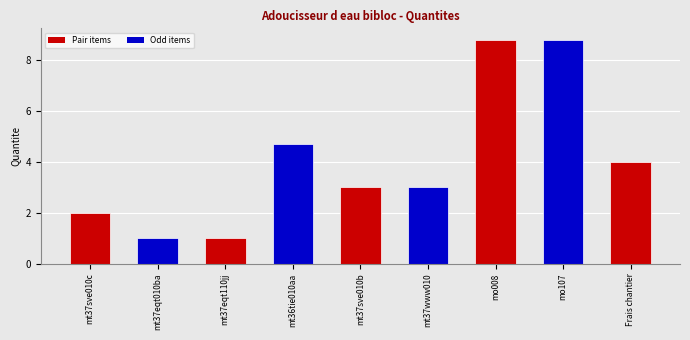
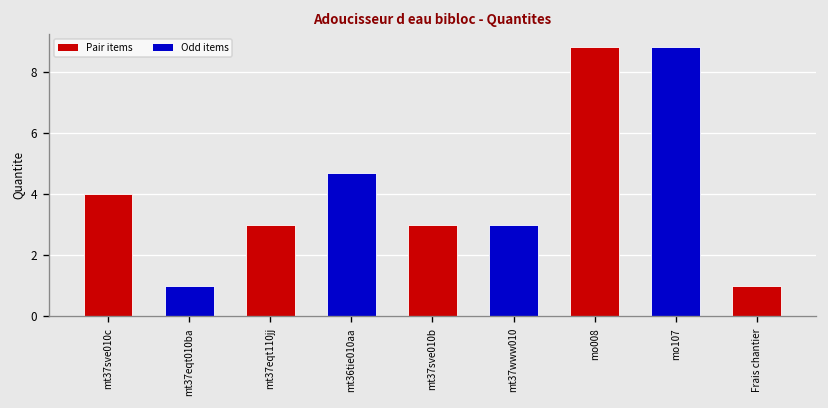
mt37sve010c: 2 -> 4
mt37eqt110jj: 1 -> 3
Frais chantier: 4 -> 1
